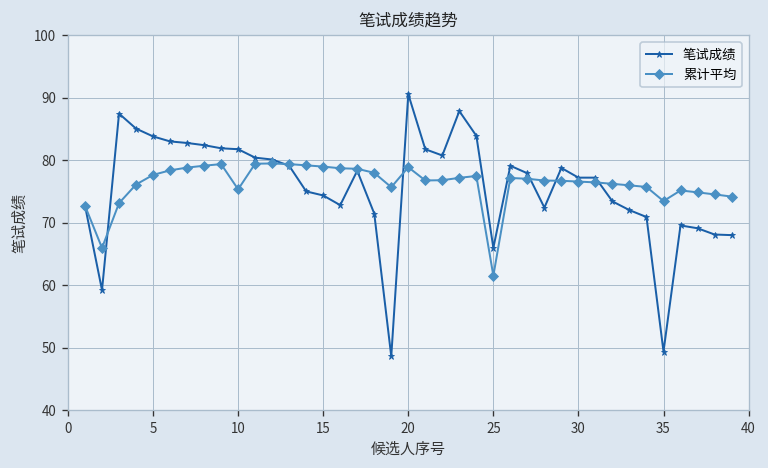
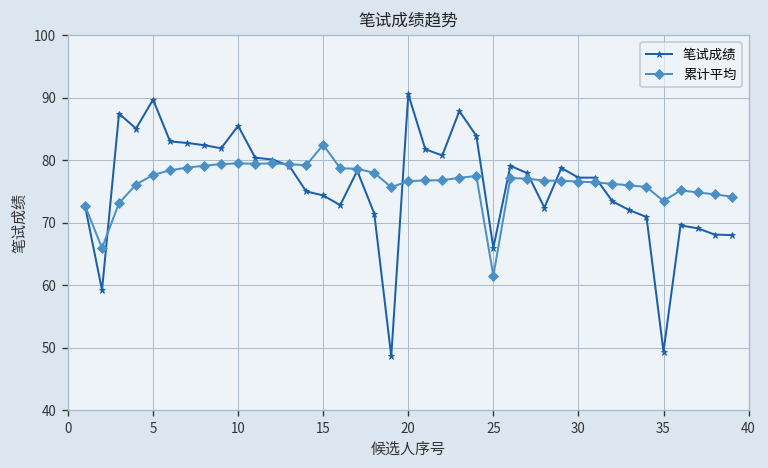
笔试成绩, 5: 84 -> 90
笔试成绩, 10: 82 -> 85
累计平均, 10: 75 -> 79
累计平均, 15: 79 -> 82
累计平均, 20: 79 -> 77
